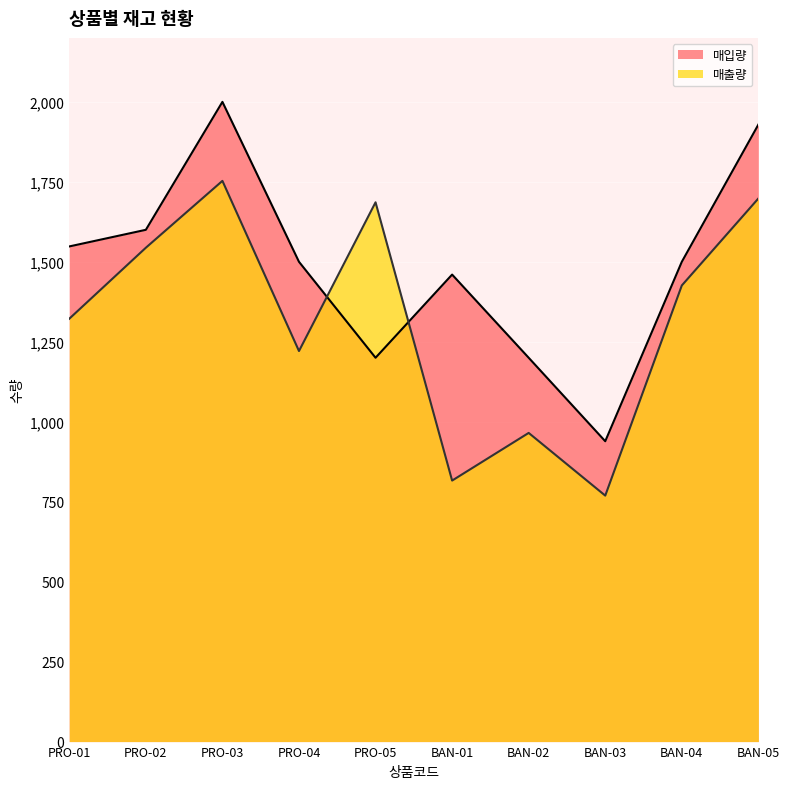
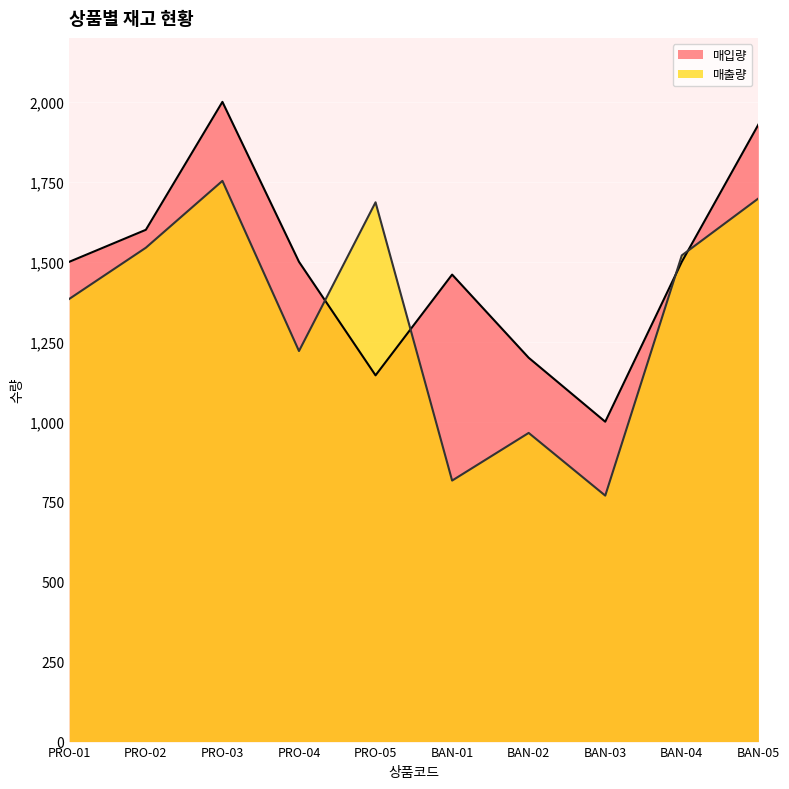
매입량, PRO-01: 1,550 -> 1,500
매출량, PRO-01: 1,320 -> 1,380
매입량, PRO-05: 1,200 -> 1,150
매입량, BAN-03: 940 -> 1,000
매출량, BAN-04: 1,430 -> 1,520
